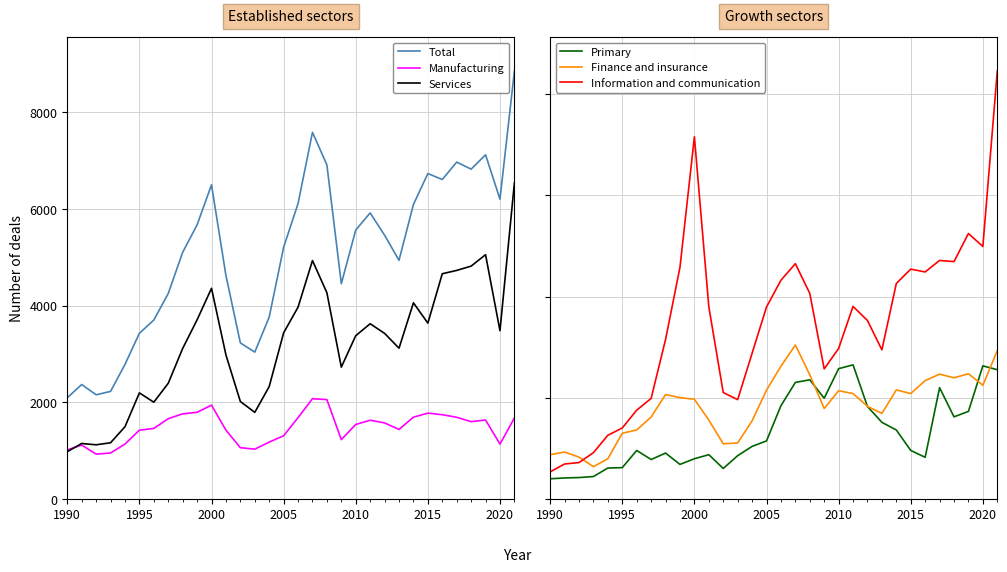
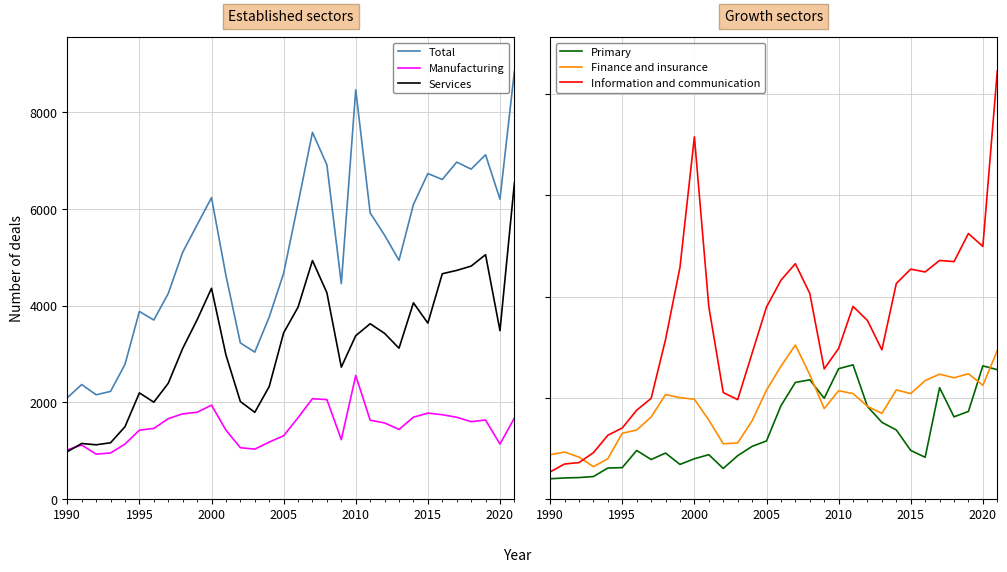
Established sectors, Total, 1995: 3400 -> 3900
Established sectors, Total, 2000: 6500 -> 6200
Established sectors, Total, 2005: 5200 -> 4700
Established sectors, Total, 2010: 5600 -> 8500
Established sectors, Manufacturing, 2010: 1500 -> 2600
